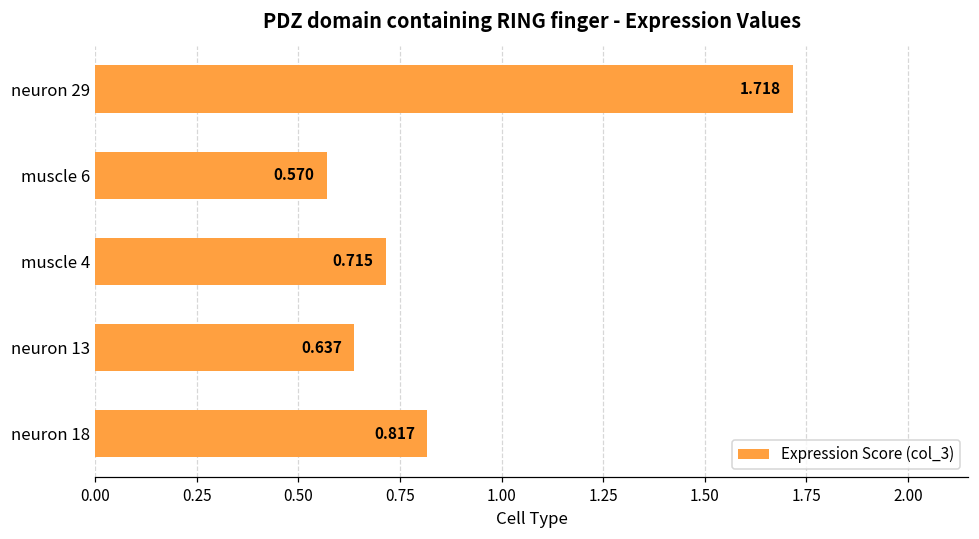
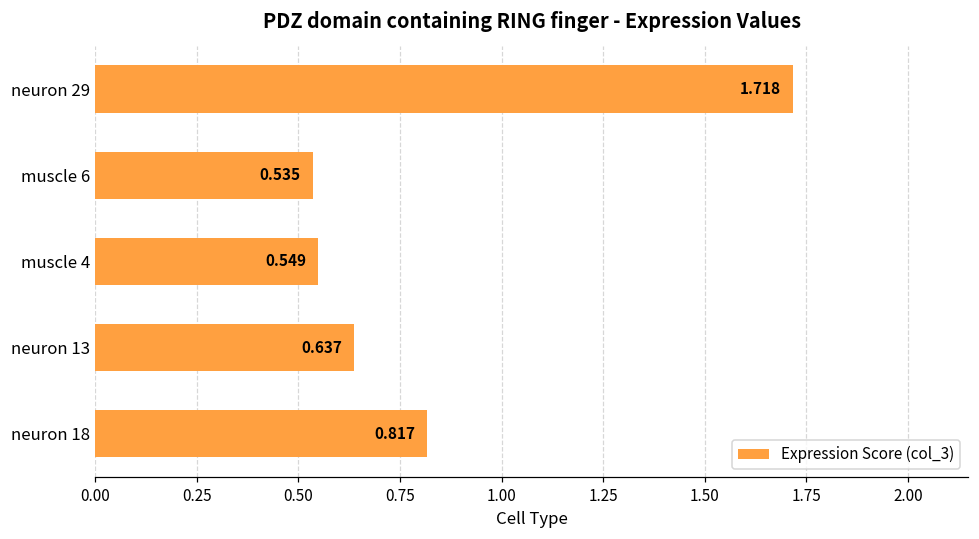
muscle 6: 0.570 -> 0.535
muscle 4: 0.715 -> 0.549
